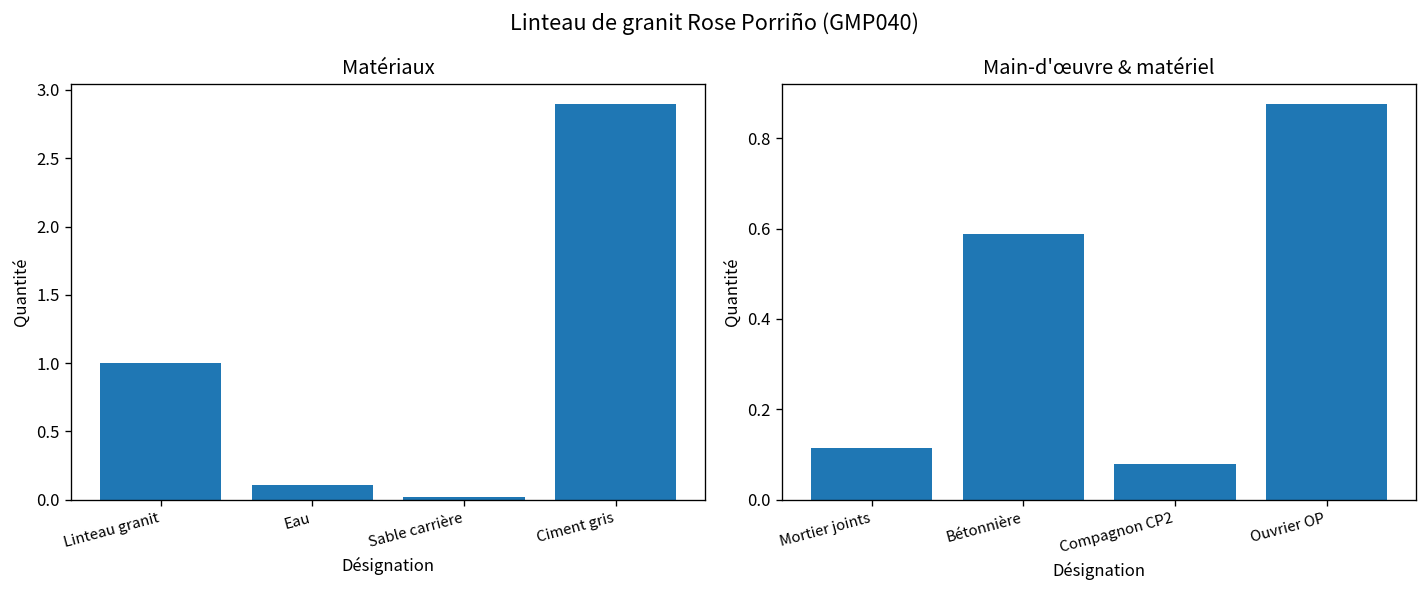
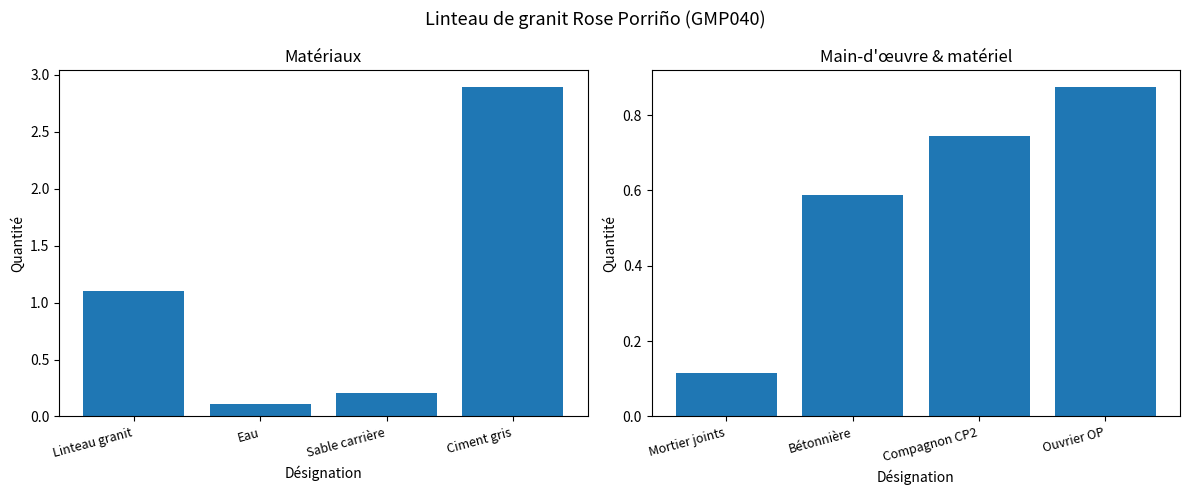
Matériaux, Linteau granit: 1.0 -> 1.1
Matériaux, Sable carrière: 0.02 -> 0.21
Main-d'œuvre & matériel, Compagnon CP2: 0.08 -> 0.75
